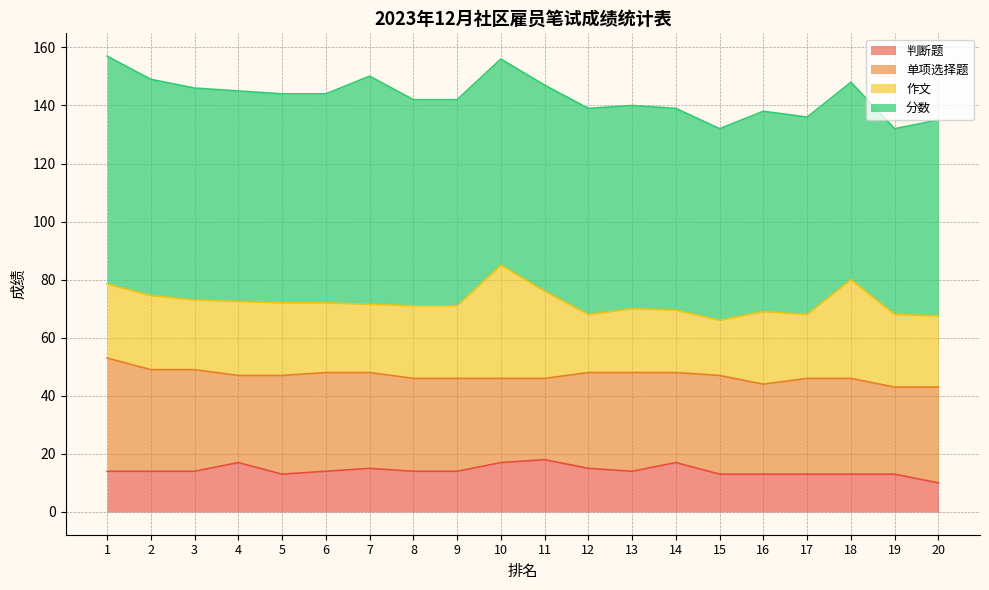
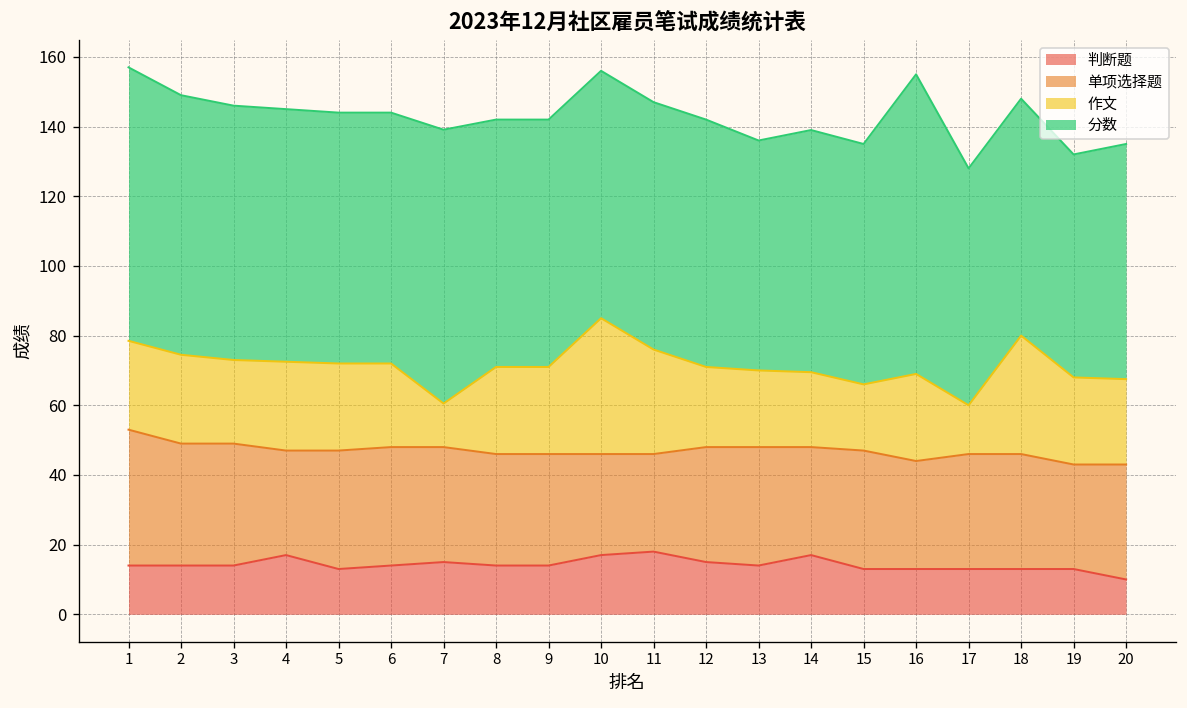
作文, 7: 24 -> 13
作文, 12: 20 -> 23
分数, 13: 70 -> 66
分数, 15: 66 -> 69
分数, 16: 69 -> 86
作文, 17: 22 -> 14
